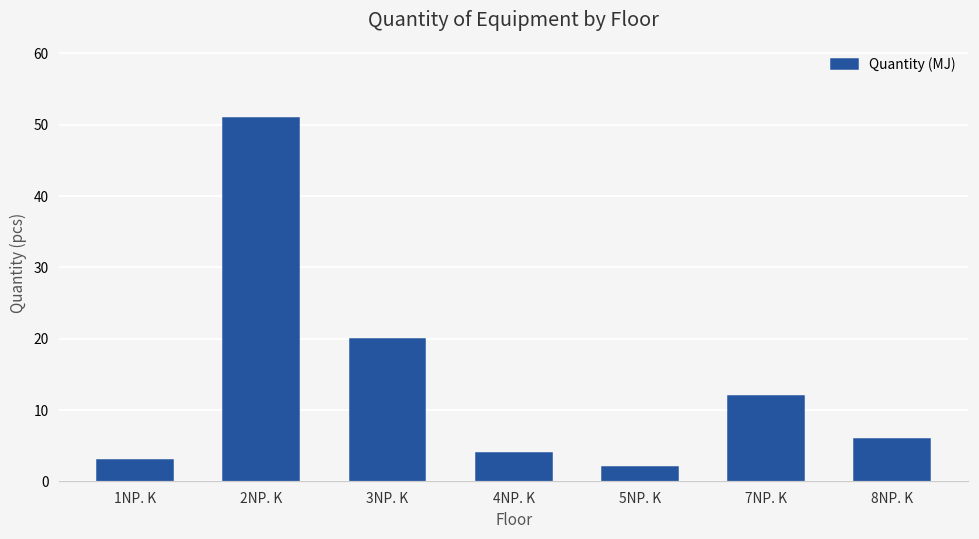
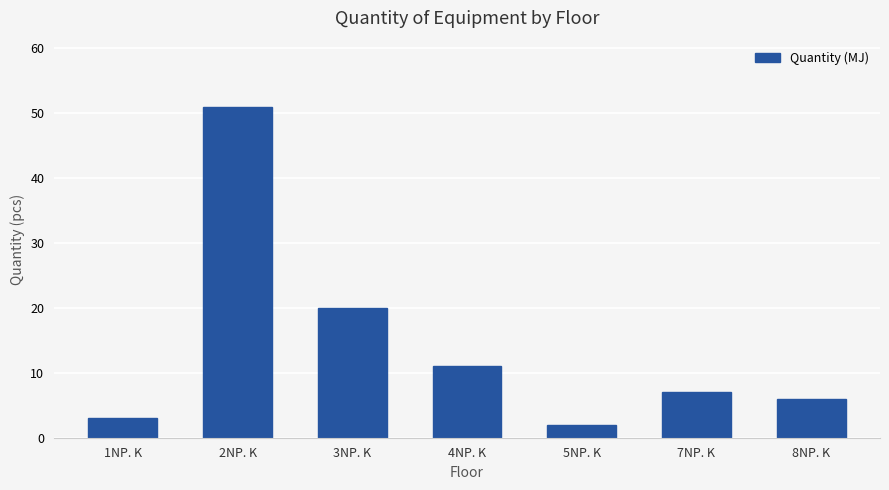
4NP. K: 4 -> 11
7NP. K: 12 -> 7
